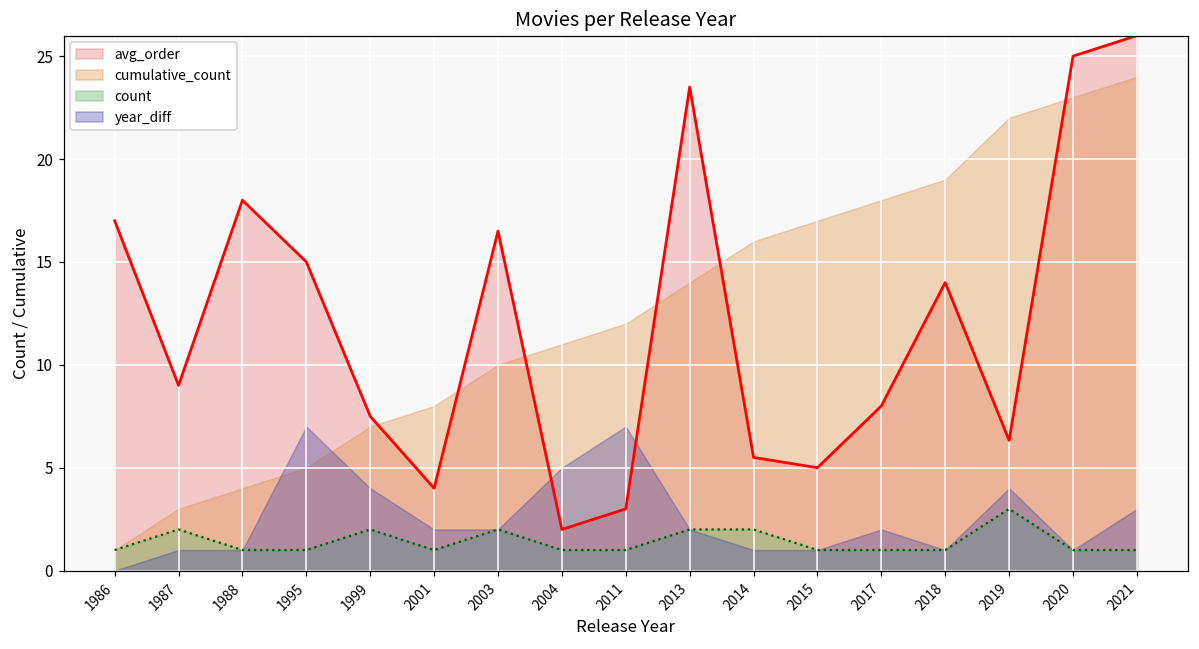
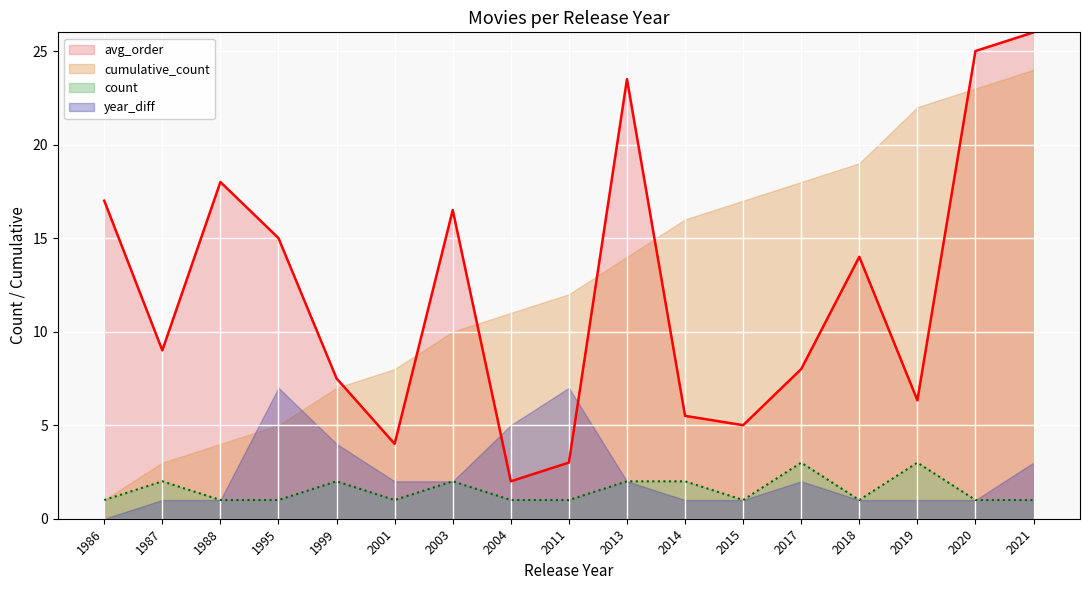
count, 2017: 1 -> 3
year_diff, 2019: 4 -> 1
